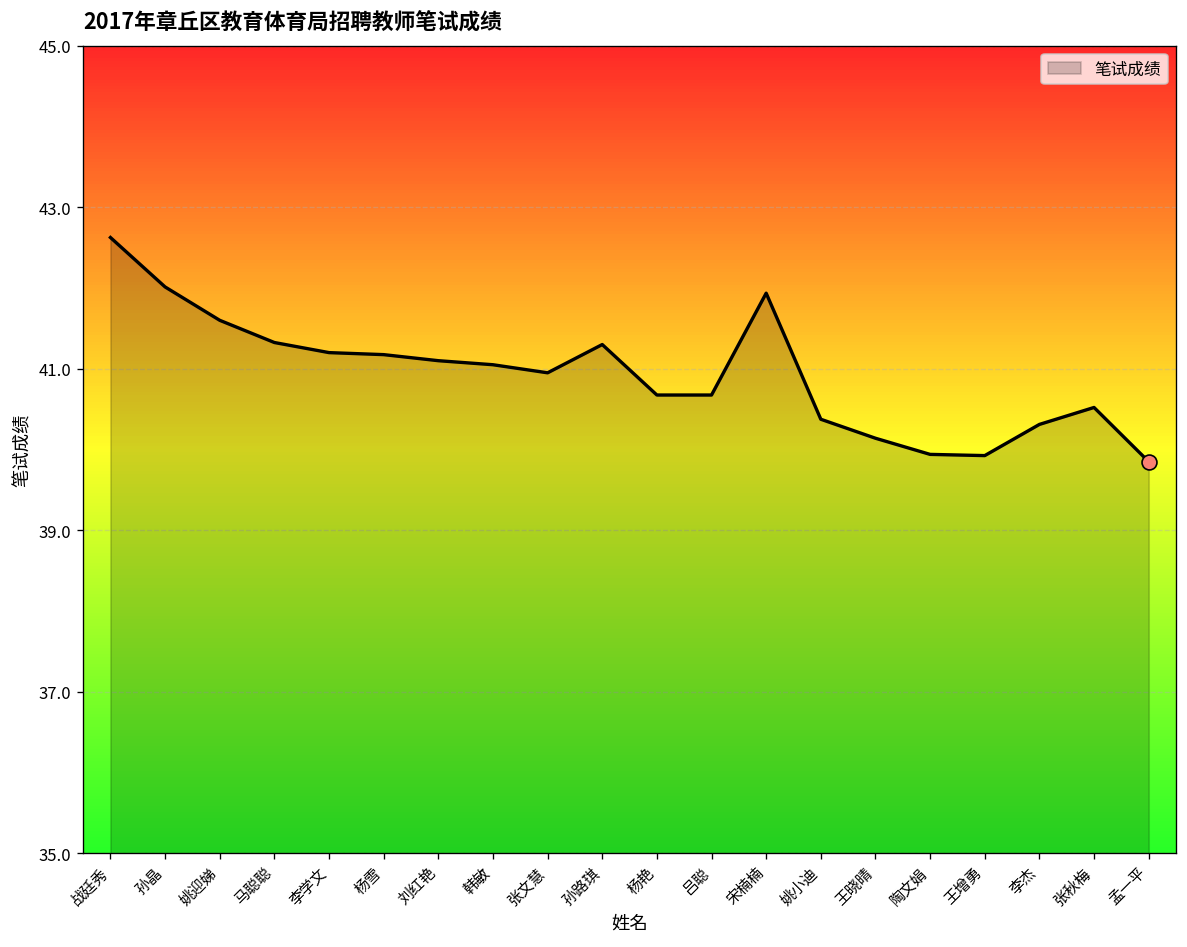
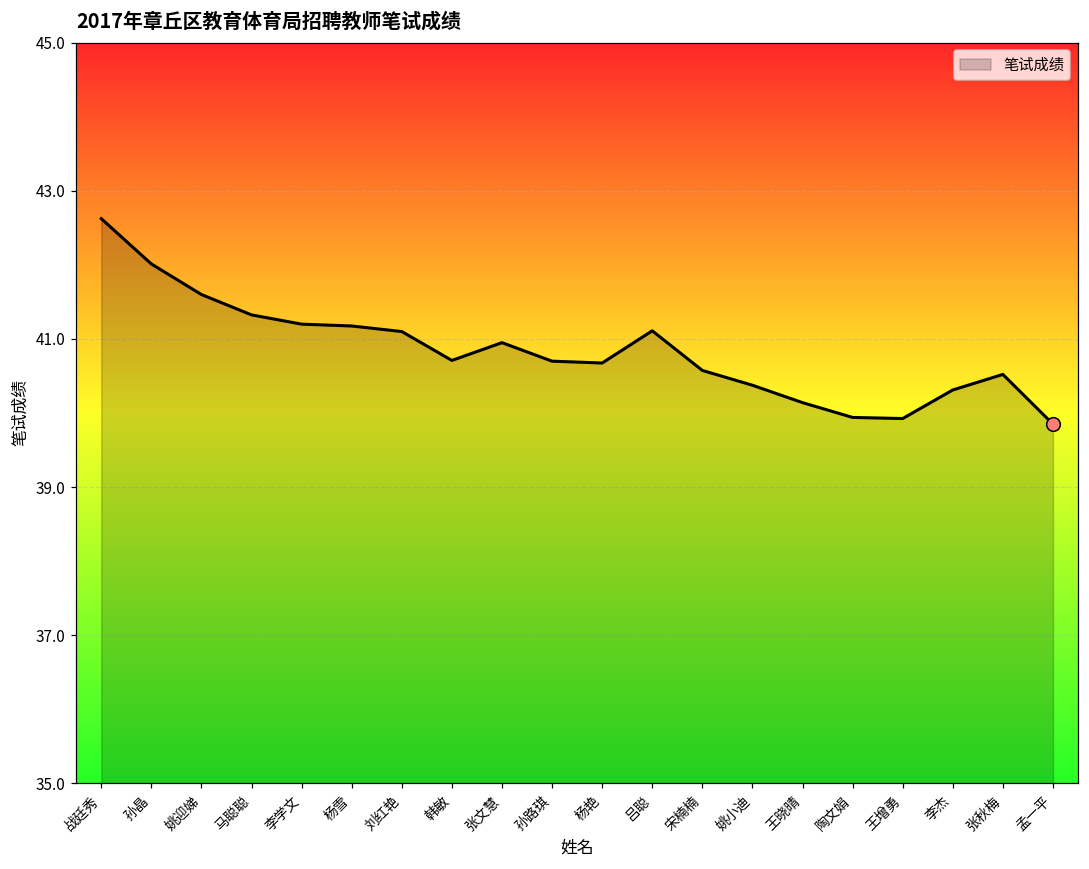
笔试成绩, 韩敏: 41.1 -> 40.7
笔试成绩, 孙路琪: 41.3 -> 40.7
笔试成绩, 吕聪: 40.7 -> 41.1
笔试成绩, 宋楠楠: 41.9 -> 40.6
